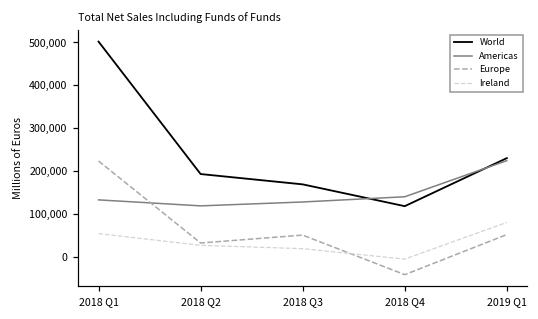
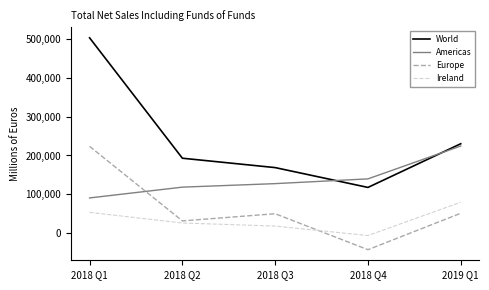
Americas, 2018 Q1: 130,000 -> 90,000
